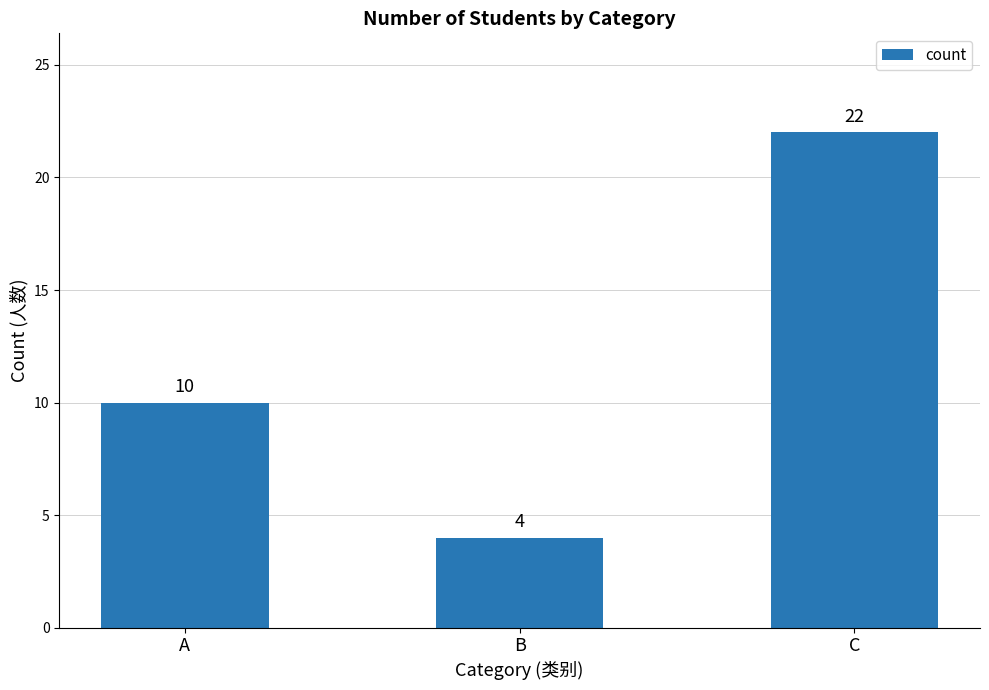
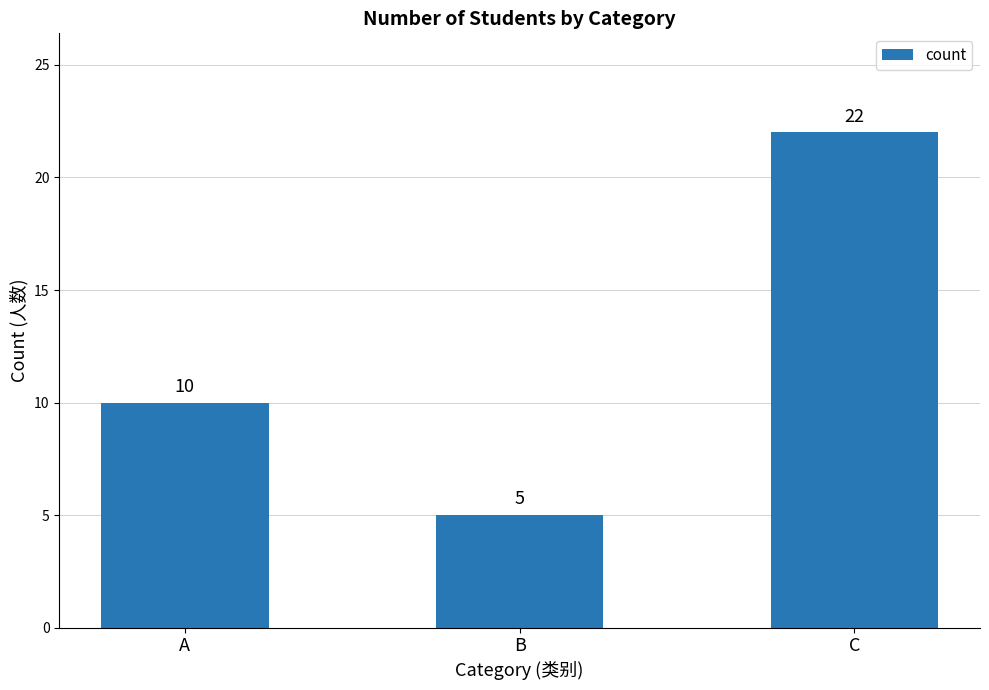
B: 4 -> 5
